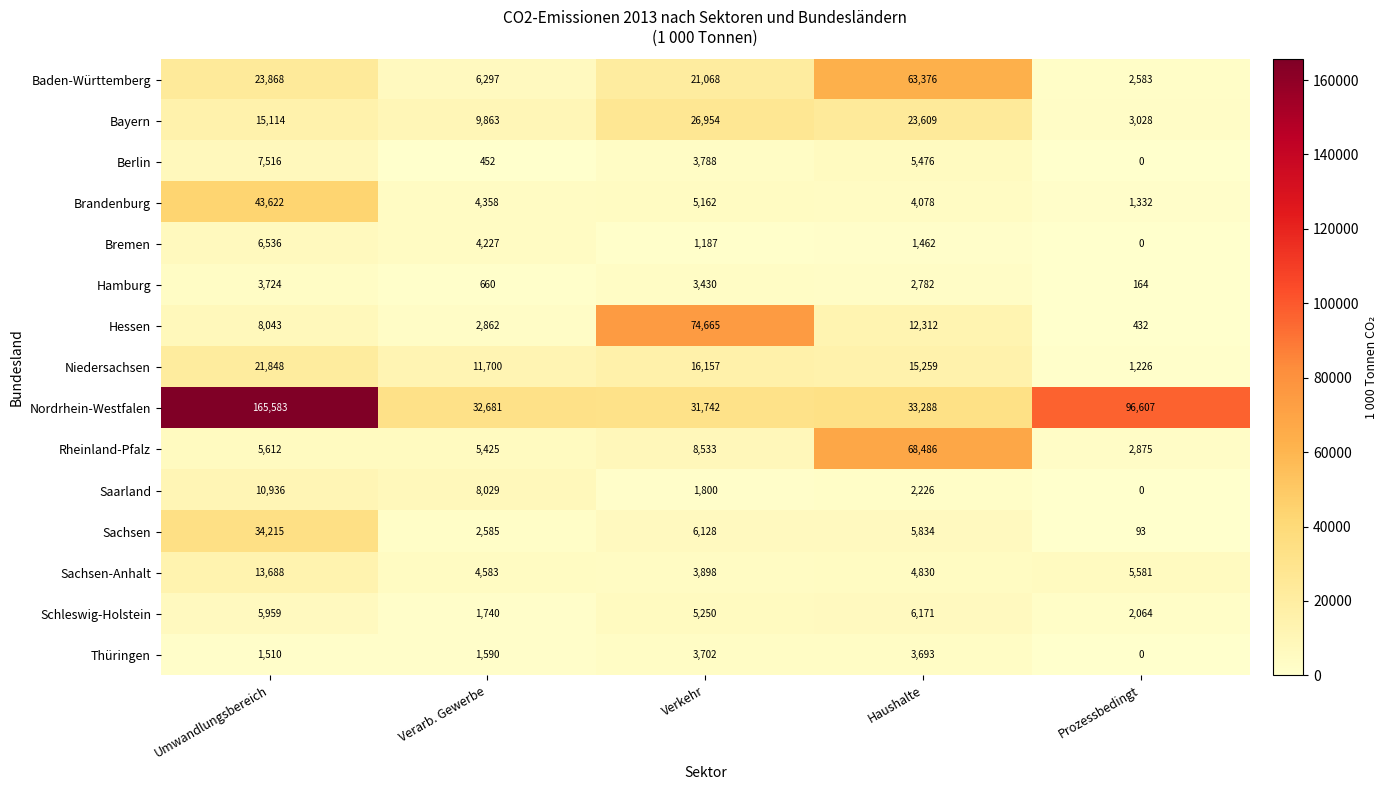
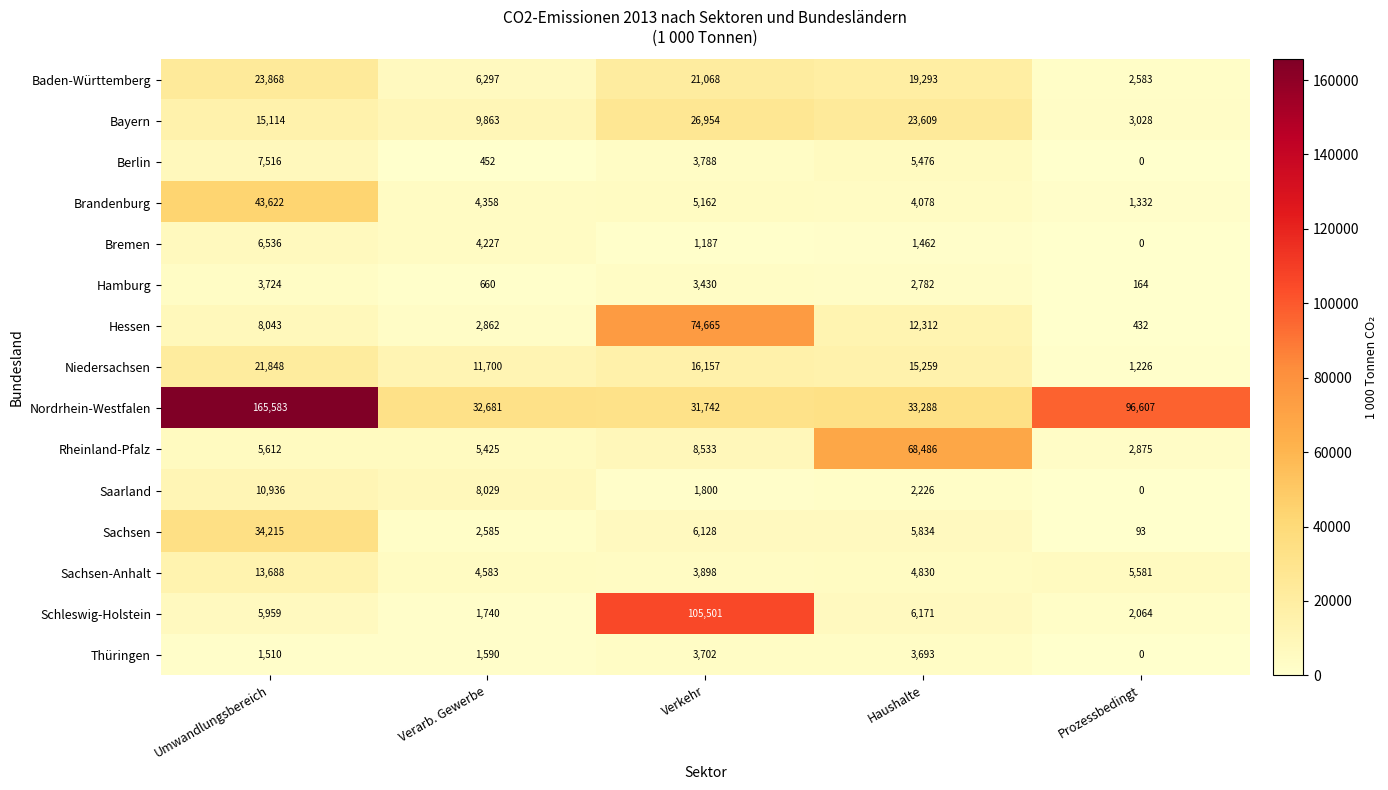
Baden-Württemberg, Haushalte: 63,376 -> 19,293
Schleswig-Holstein, Verkehr: 5,250 -> 105,501
